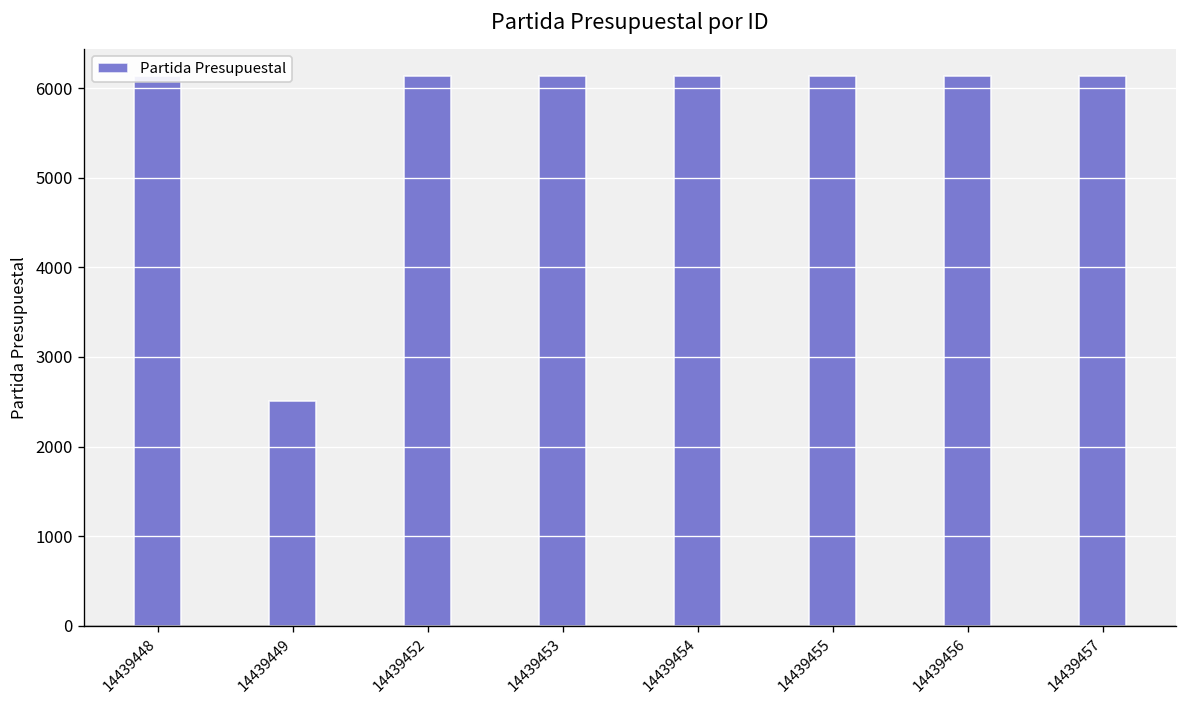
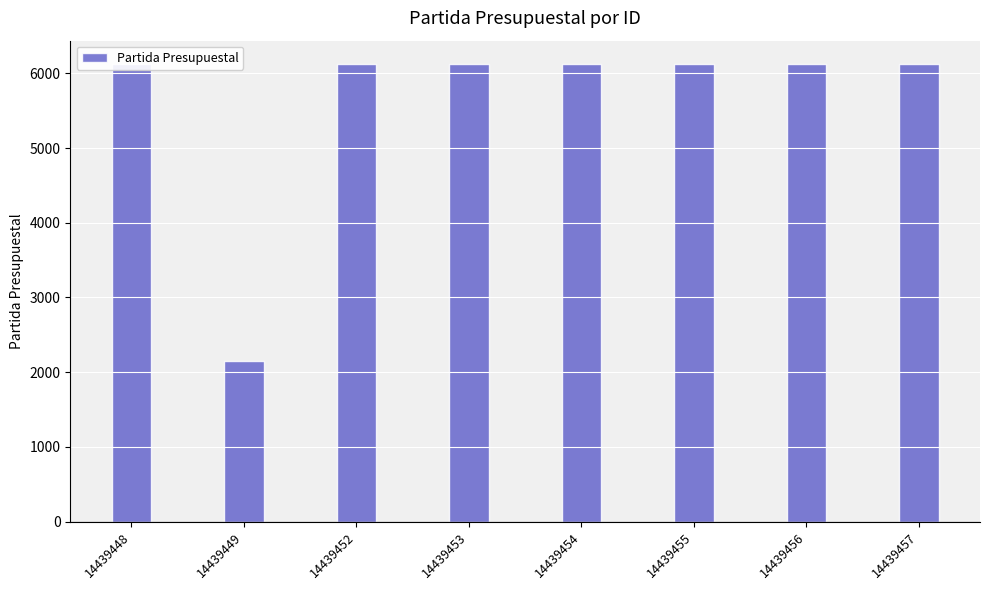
14439449: 2500 -> 2100
